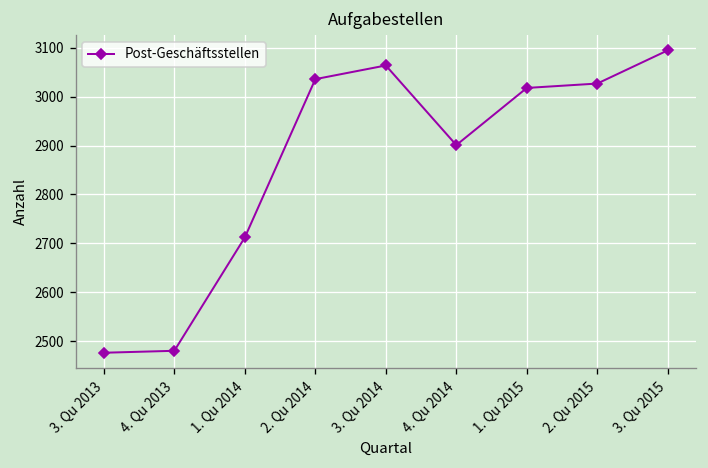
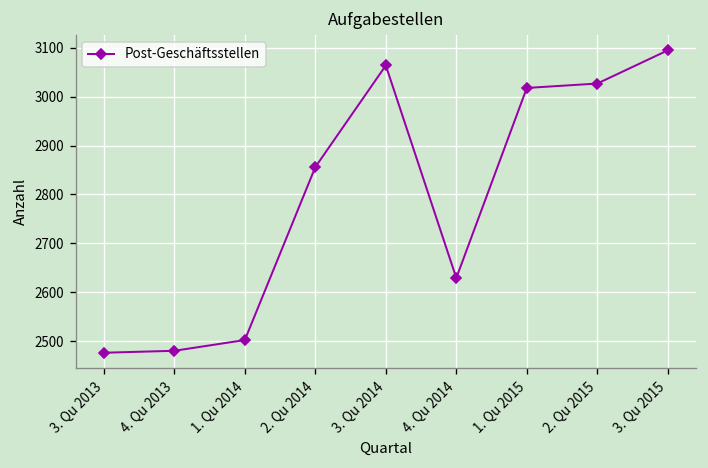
1. Qu 2014: 2710 -> 2500
2. Qu 2014: 3040 -> 2860
4. Qu 2014: 2900 -> 2630
